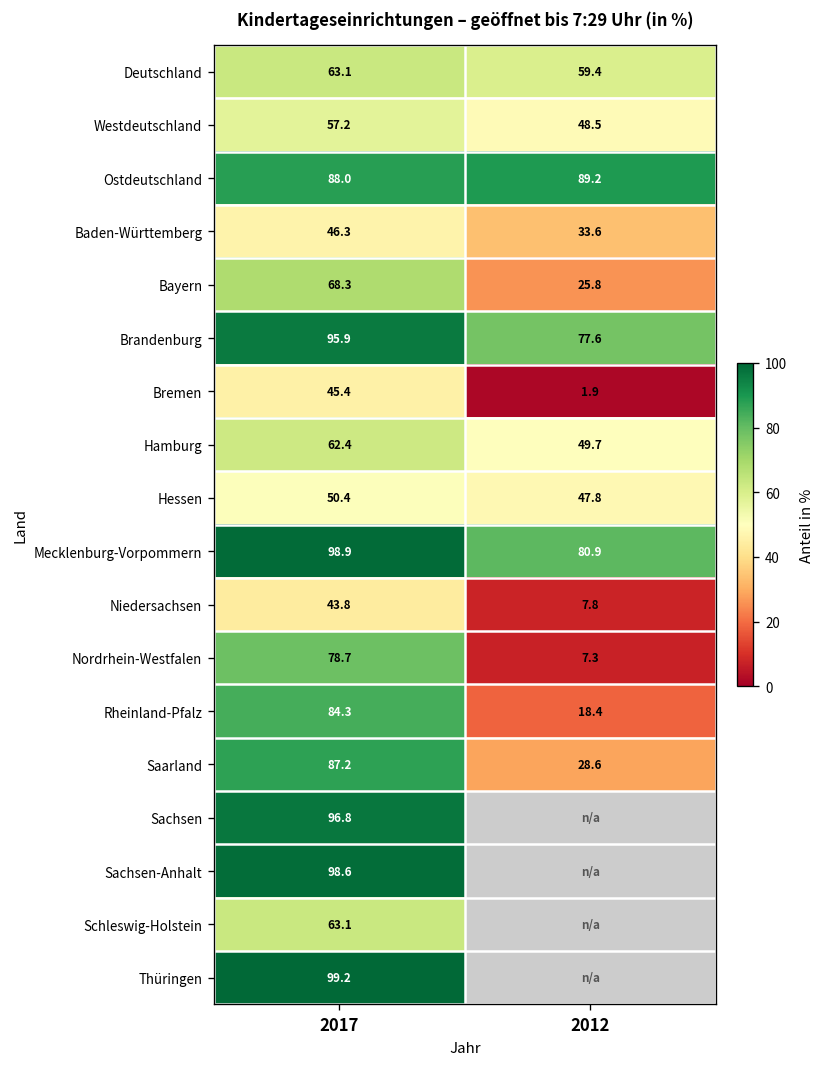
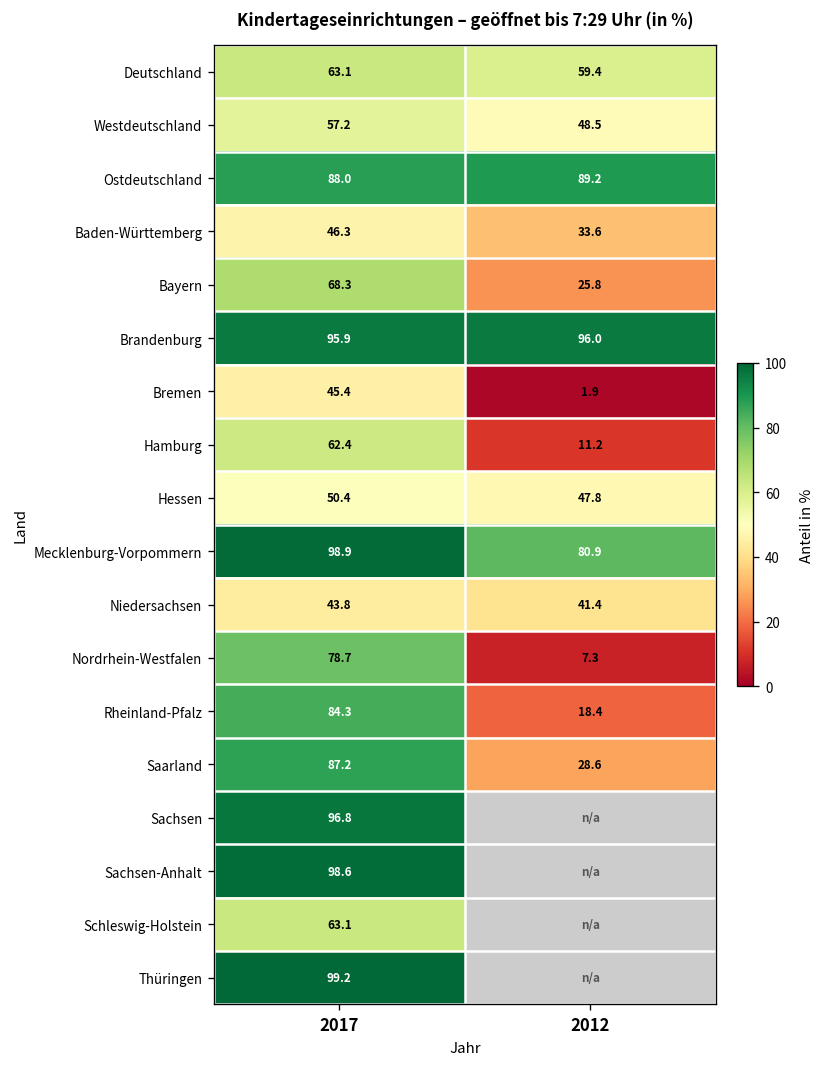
Brandenburg, 2012: 77.6 -> 96.0
Hamburg, 2012: 49.7 -> 11.2
Niedersachsen, 2012: 7.8 -> 41.4
